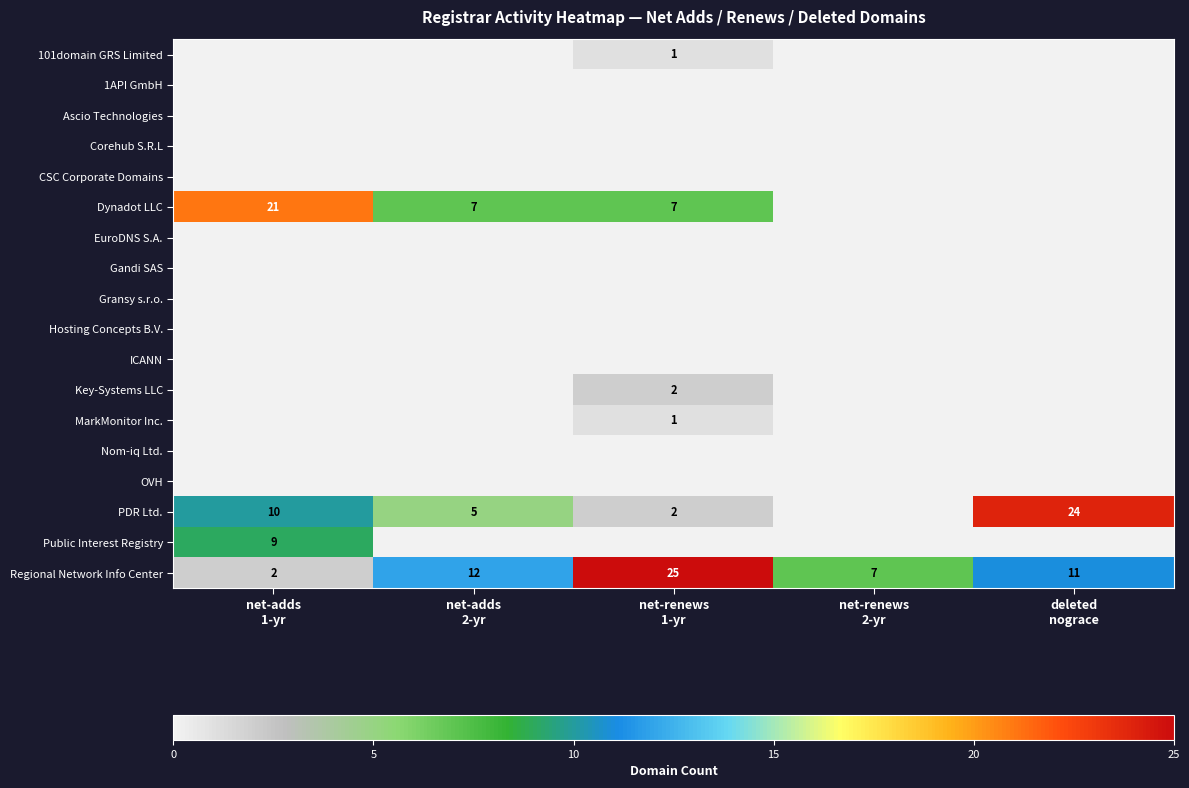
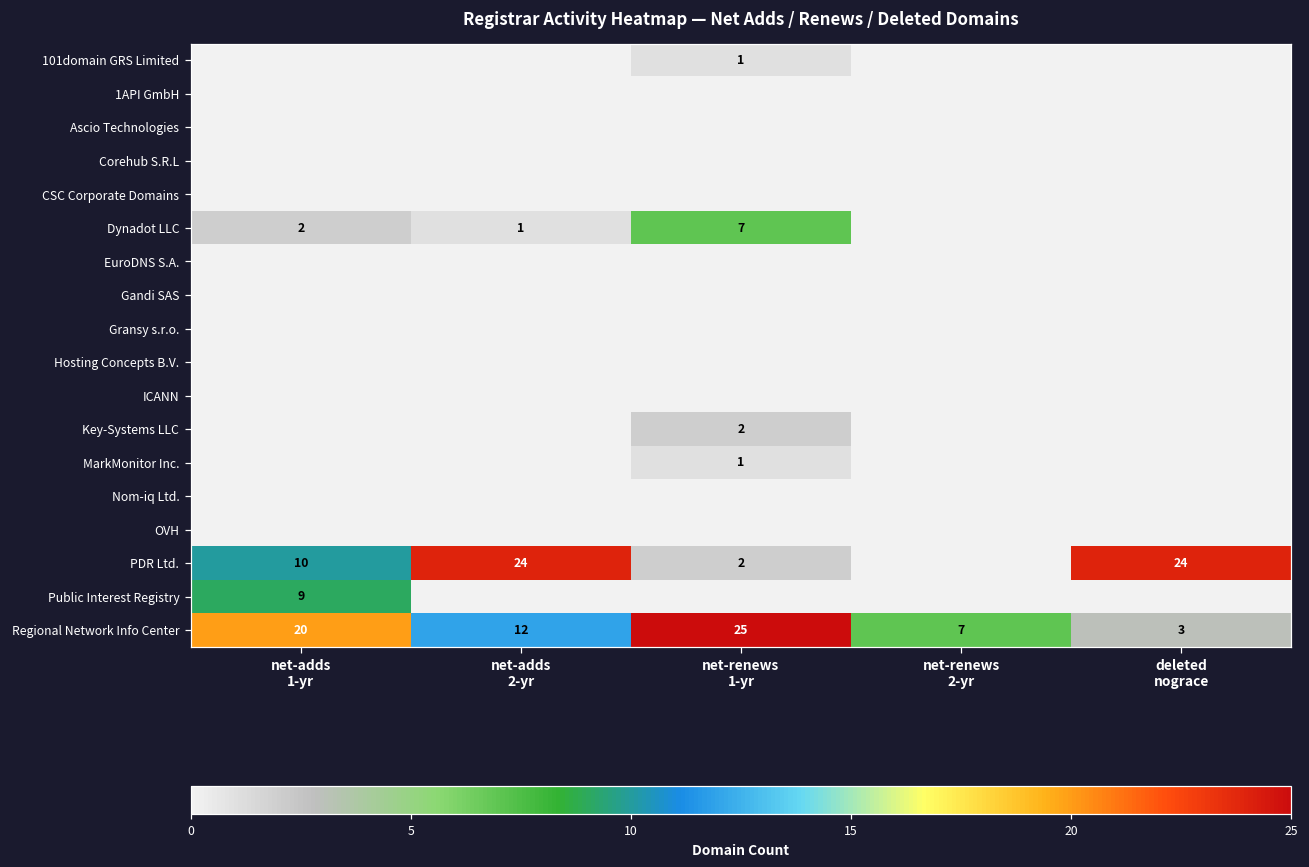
Dynadot LLC, net-adds 1-yr: 21 -> 2
Dynadot LLC, net-adds 2-yr: 7 -> 1
PDR Ltd., net-adds 2-yr: 5 -> 24
Regional Network Info Center, net-adds 1-yr: 2 -> 20
Regional Network Info Center, deleted nograce: 11 -> 3
